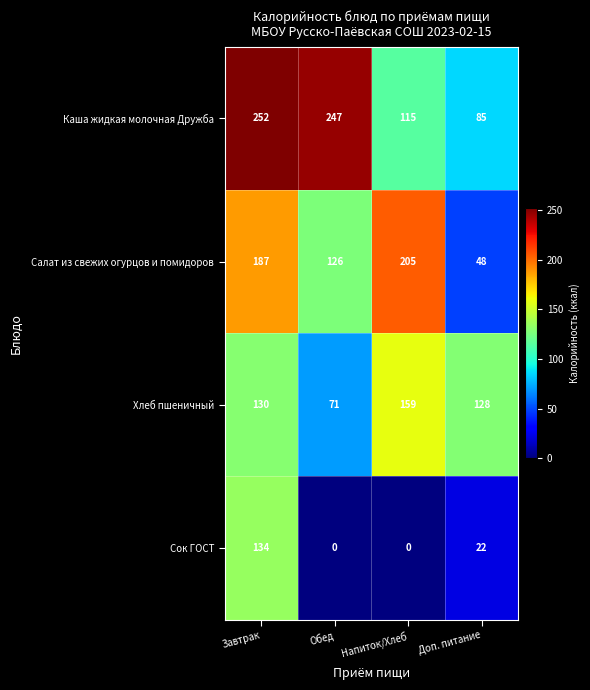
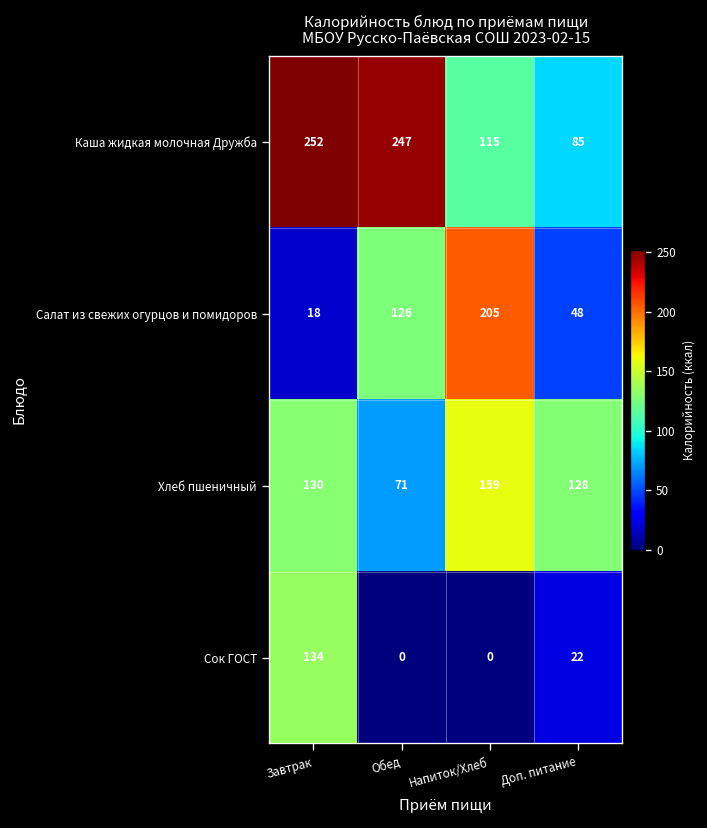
Салат из свежих огурцов и помидоров, Завтрак: 187 -> 18
